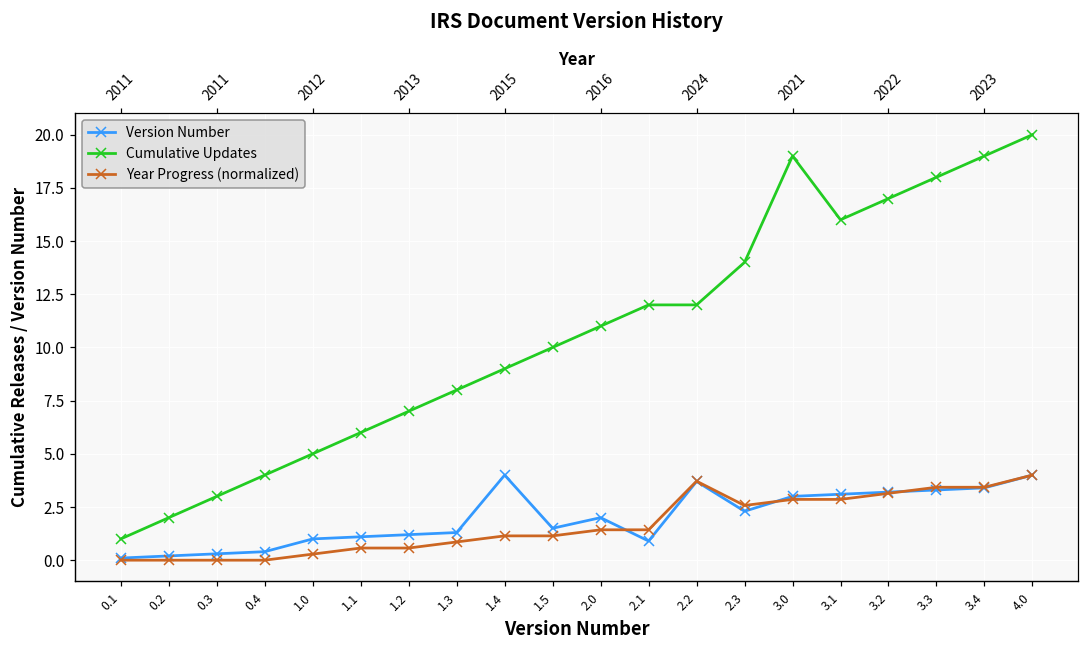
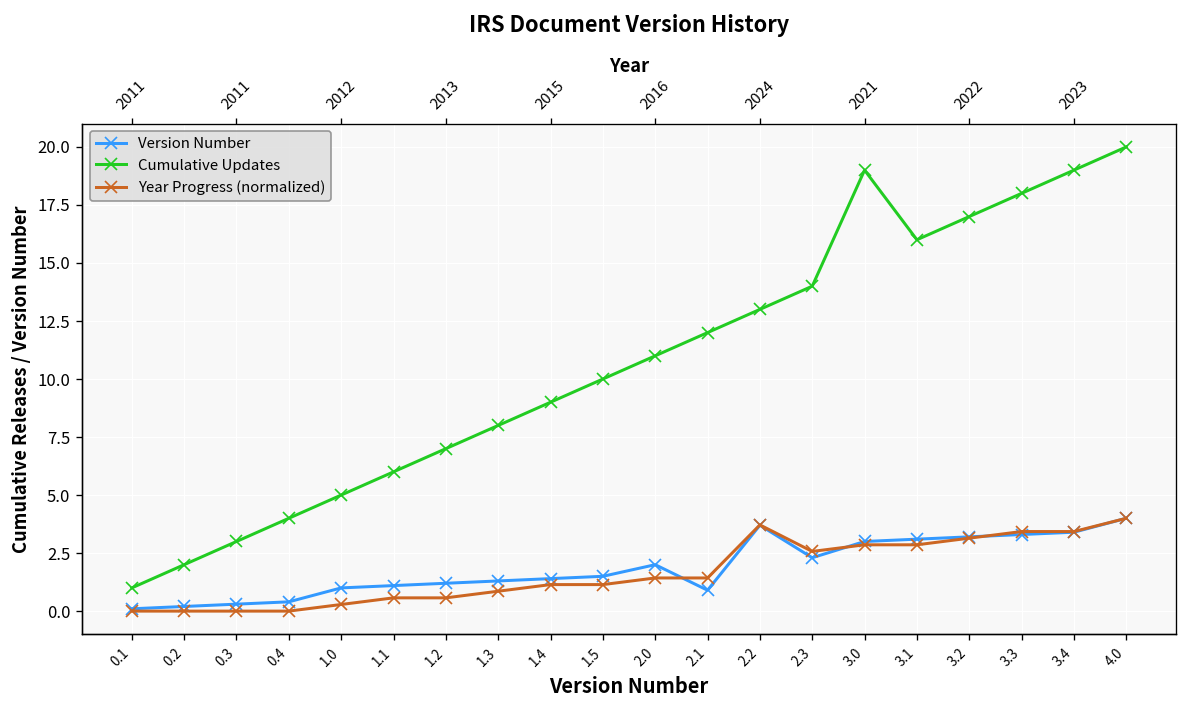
Version Number, 1.4: 4.0 -> 1.4
Cumulative Updates, 2.2: 12 -> 13
